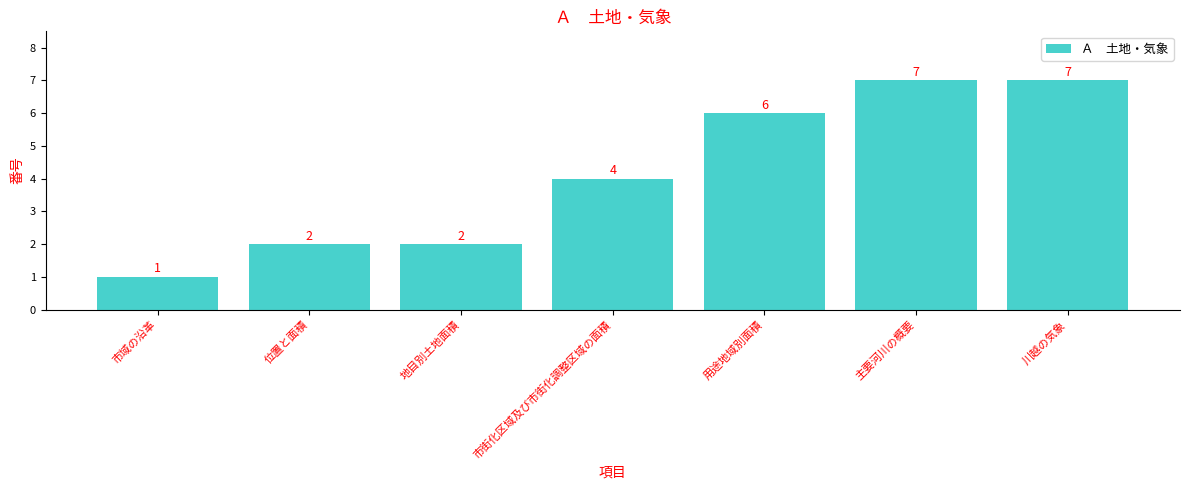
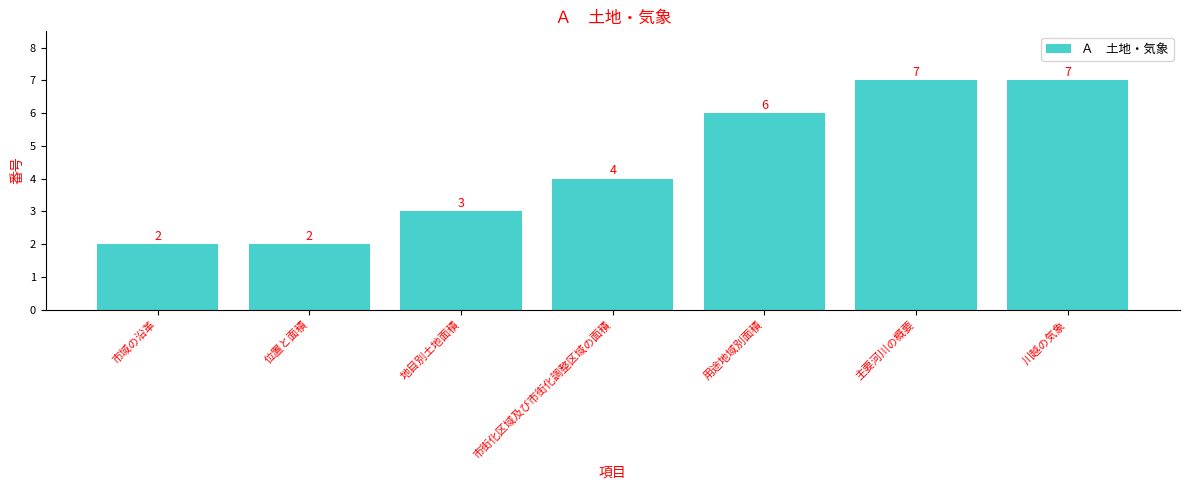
市域の沿革: 1 -> 2
地目別土地面積: 2 -> 3
